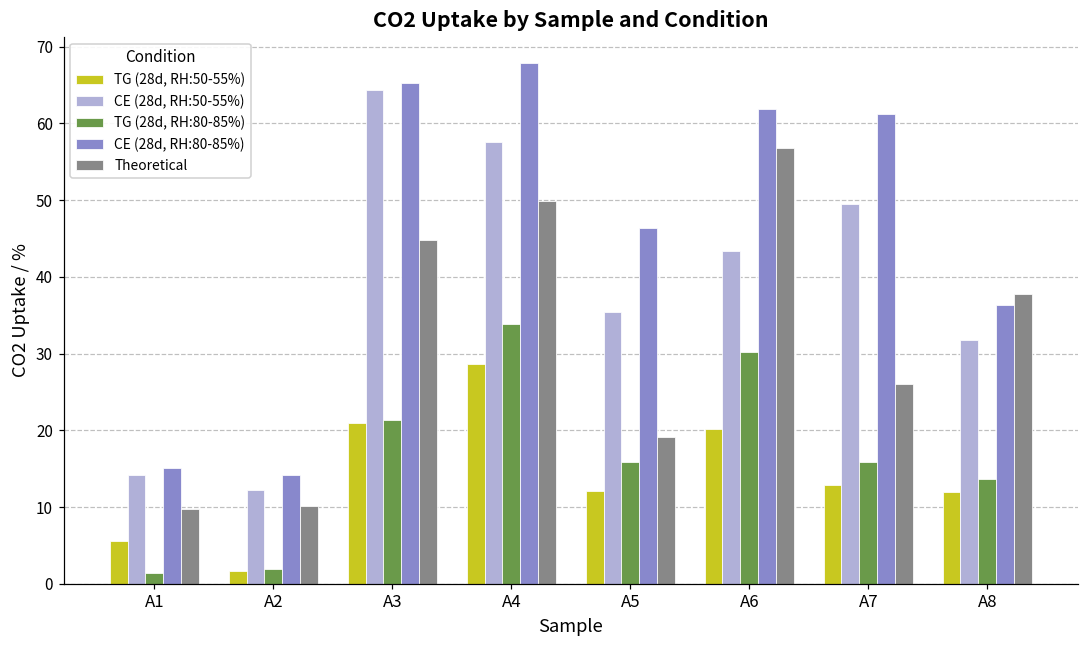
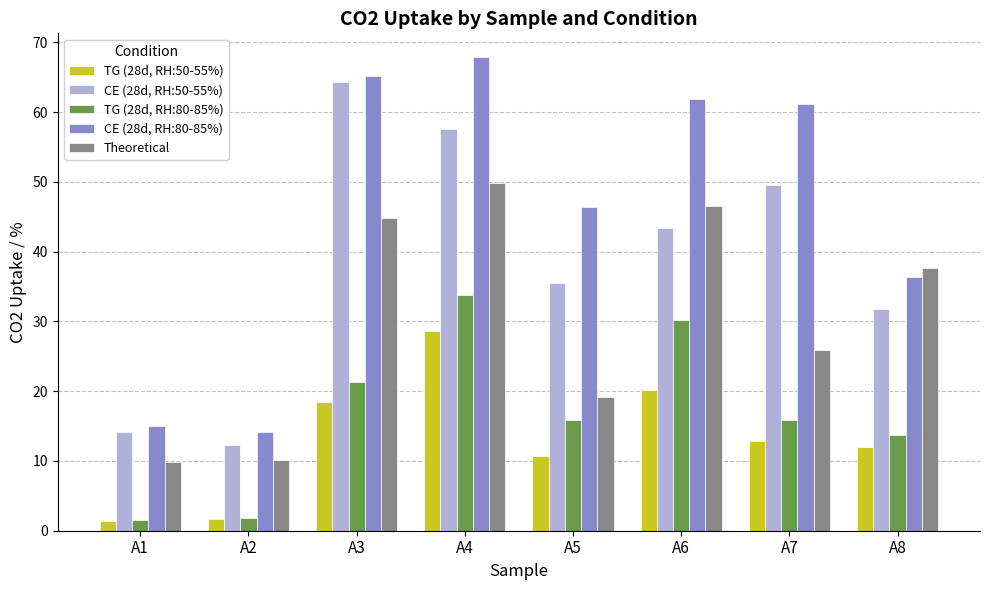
TG (28d, RH:50-55%), A1: 6 -> 1
TG (28d, RH:50-55%), A3: 21 -> 18
TG (28d, RH:50-55%), A5: 12 -> 11
Theoretical, A6: 57 -> 47
